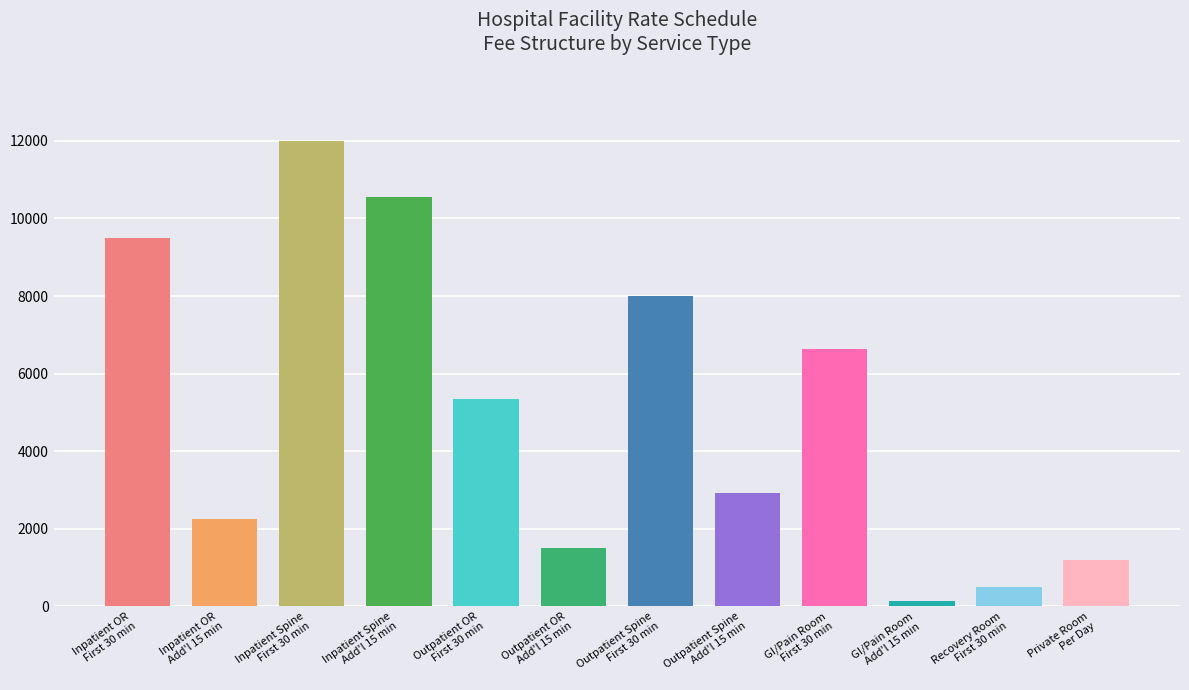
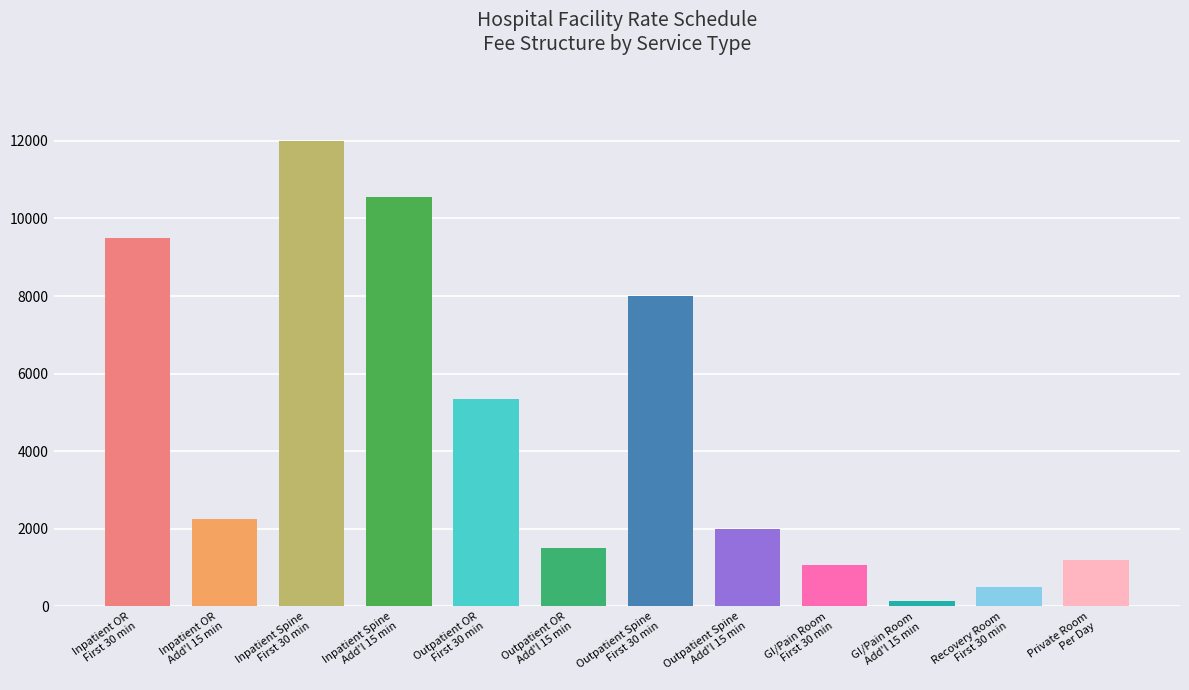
Outpatient Spine Add'l 15 min: 2900 -> 2000
GI/Pain Room First 30 min: 6600 -> 1100
